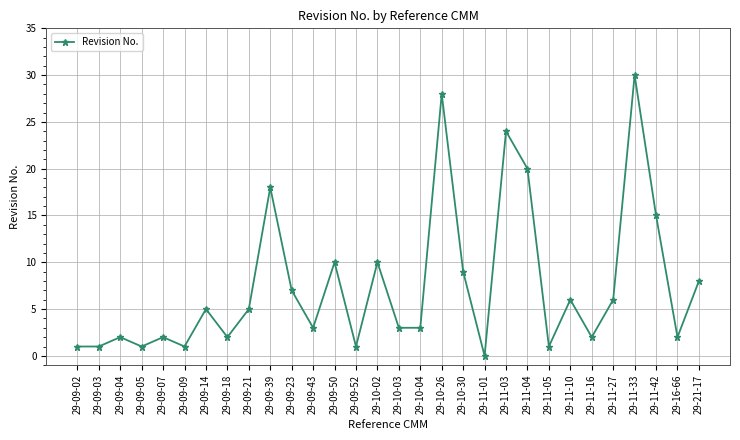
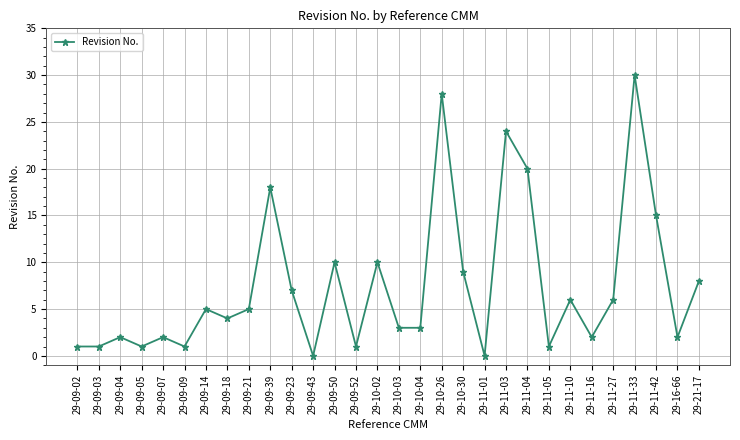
29-09-18: 2 -> 4
29-09-43: 3 -> 0
